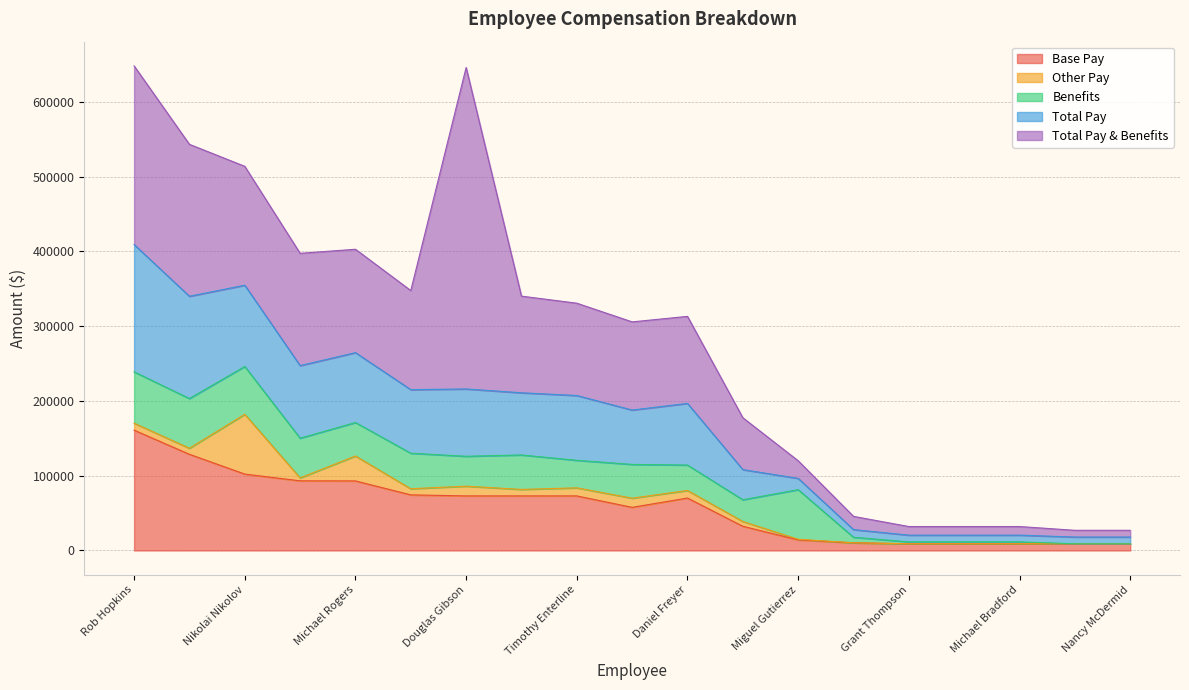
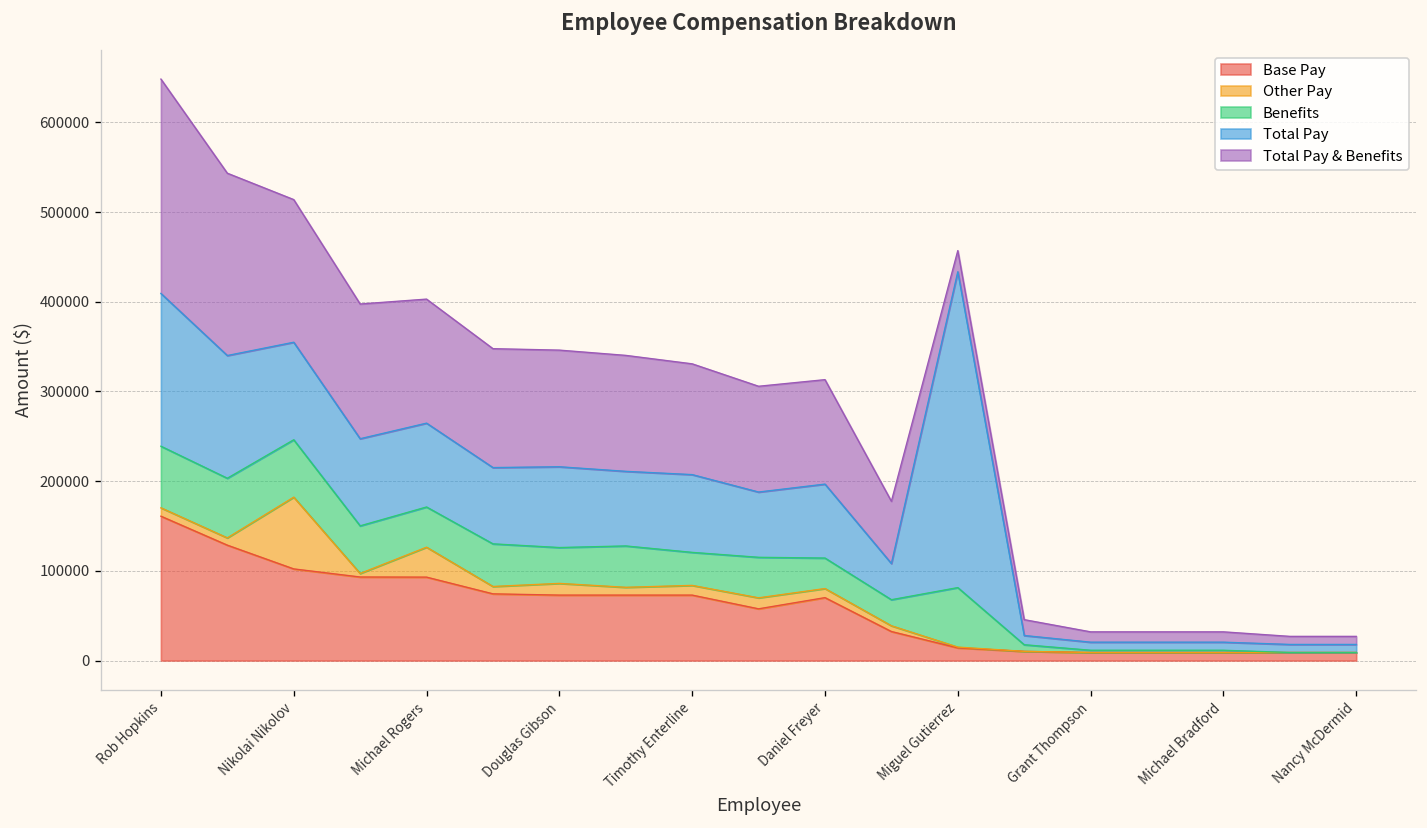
Total Pay & Benefits, Douglas Gibson: 430000 -> 130000
Total Pay, Miguel Gutierrez: 20000 -> 350000
